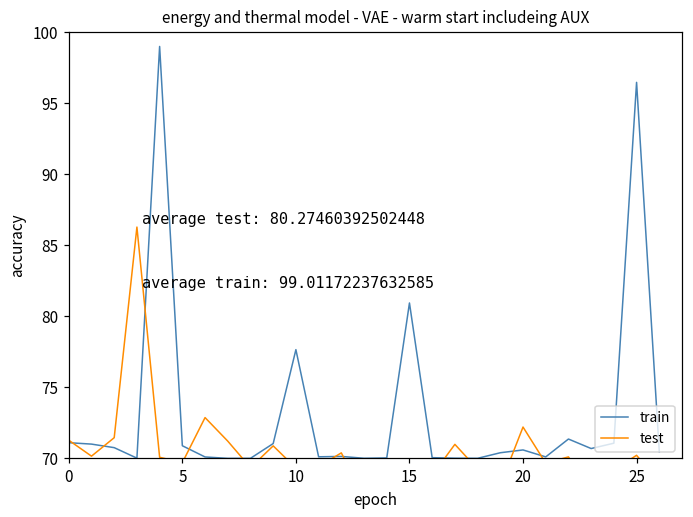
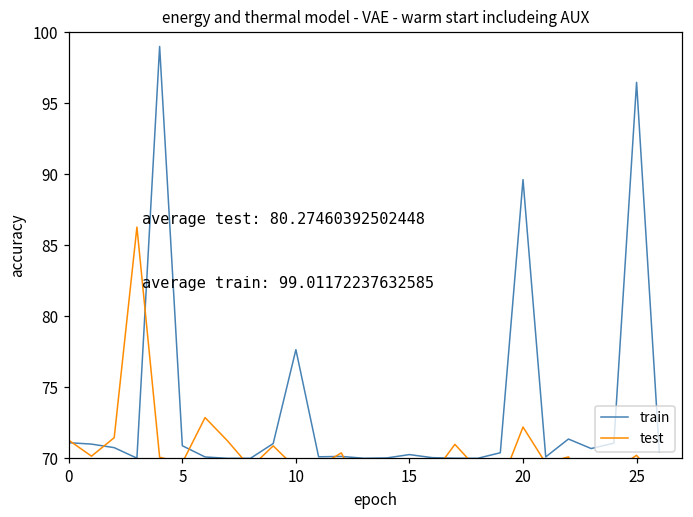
train, 15: 80.9 -> 70.3
train, 20: 70.6 -> 89.6
